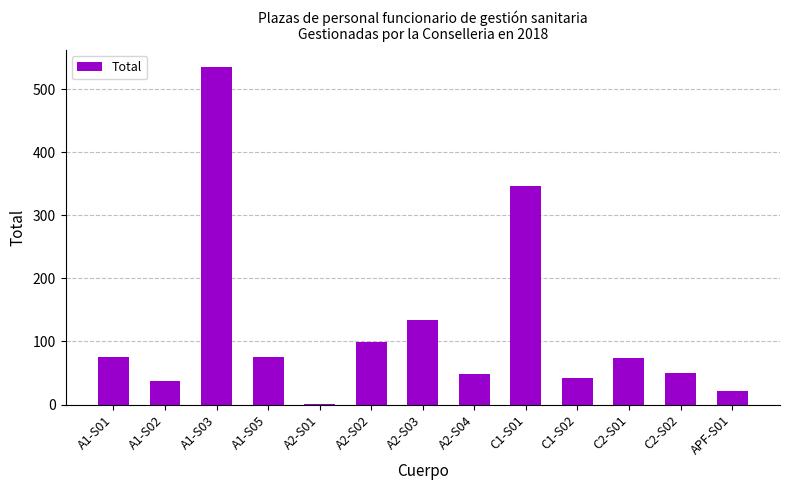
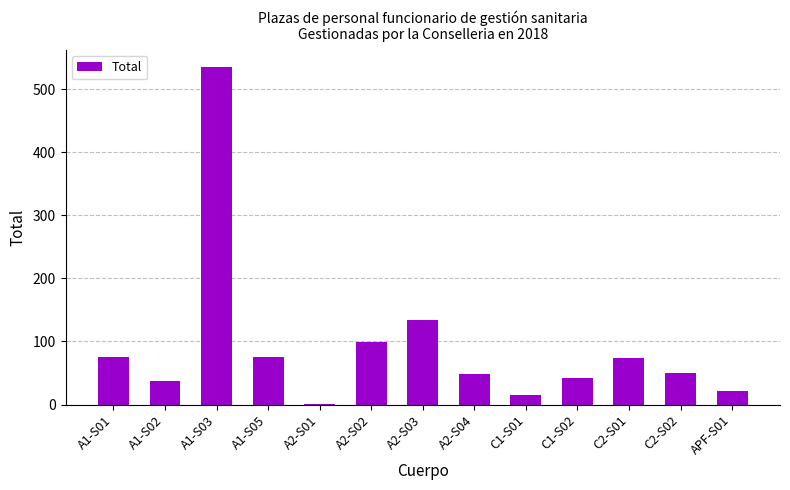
C1-S01: 350 -> 20
